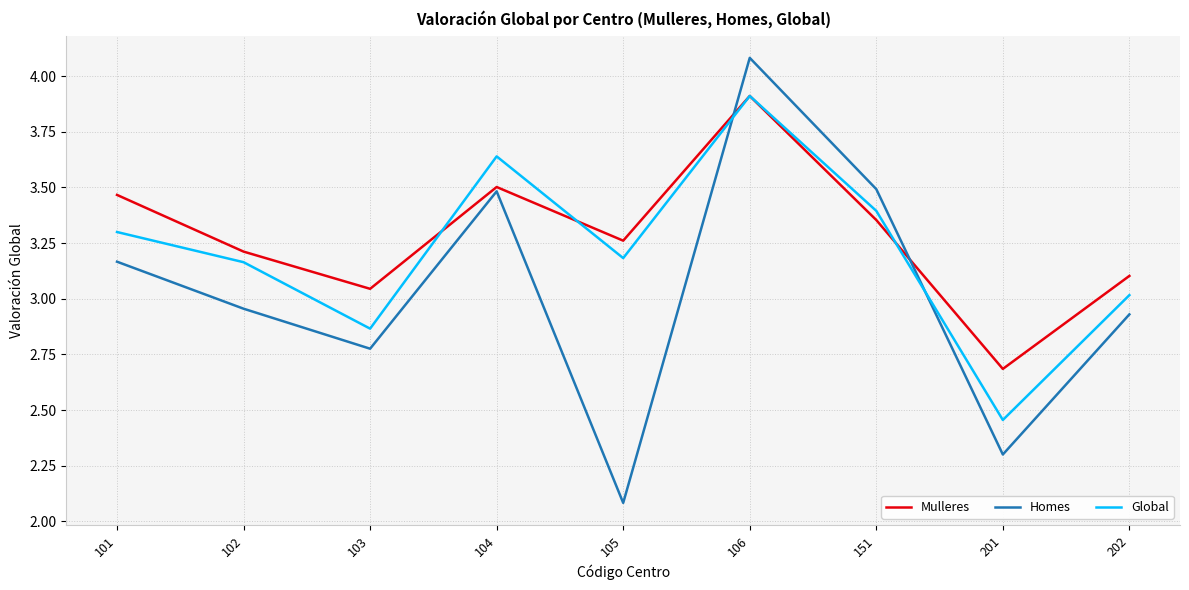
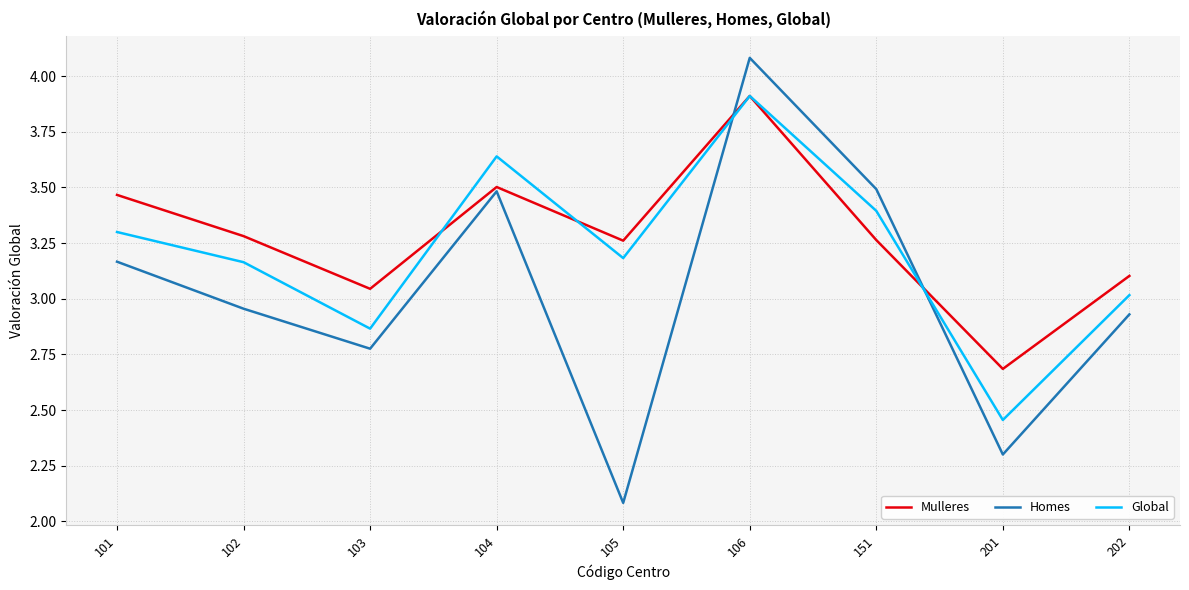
Mulleres, 102: 3.21 -> 3.28
Mulleres, 151: 3.35 -> 3.26
